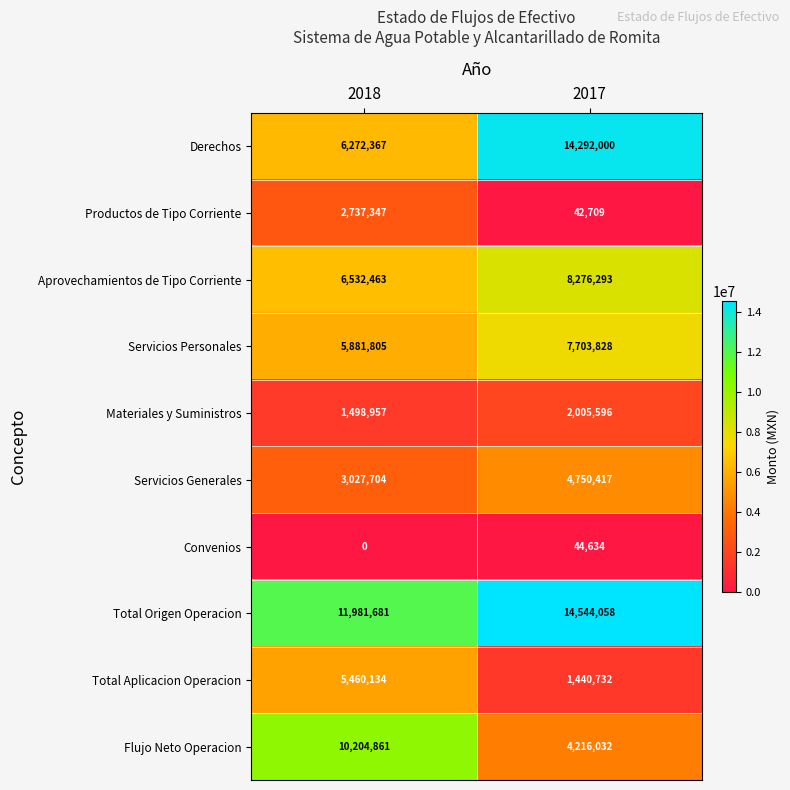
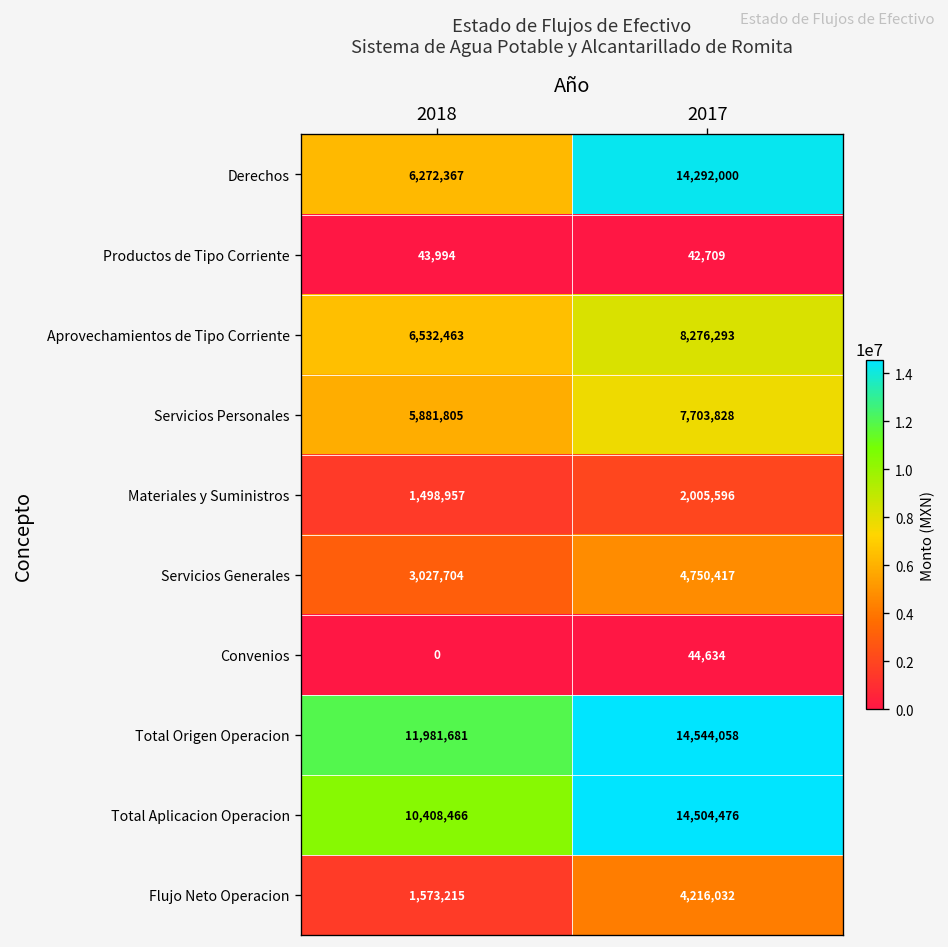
Productos de Tipo Corriente, 2018: 2,737,347 -> 43,994
Total Aplicacion Operacion, 2018: 5,460,134 -> 10,408,466
Total Aplicacion Operacion, 2017: 1,440,732 -> 14,504,476
Flujo Neto Operacion, 2018: 10,204,861 -> 1,573,215
